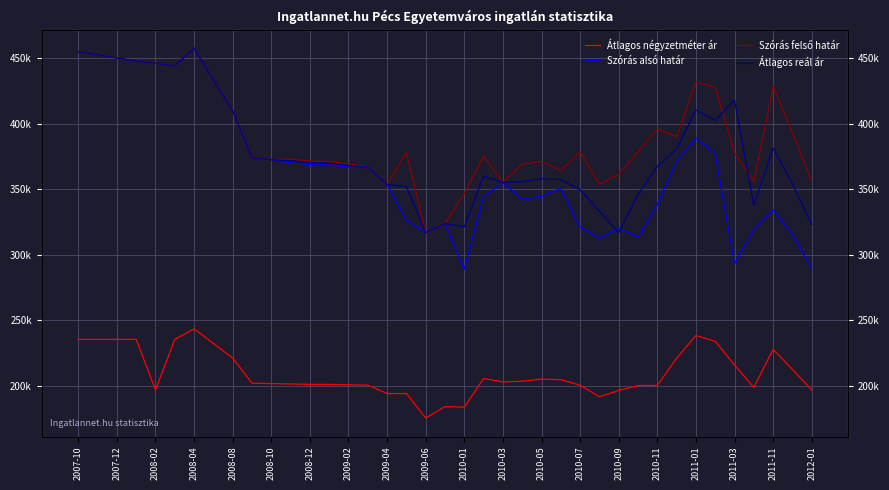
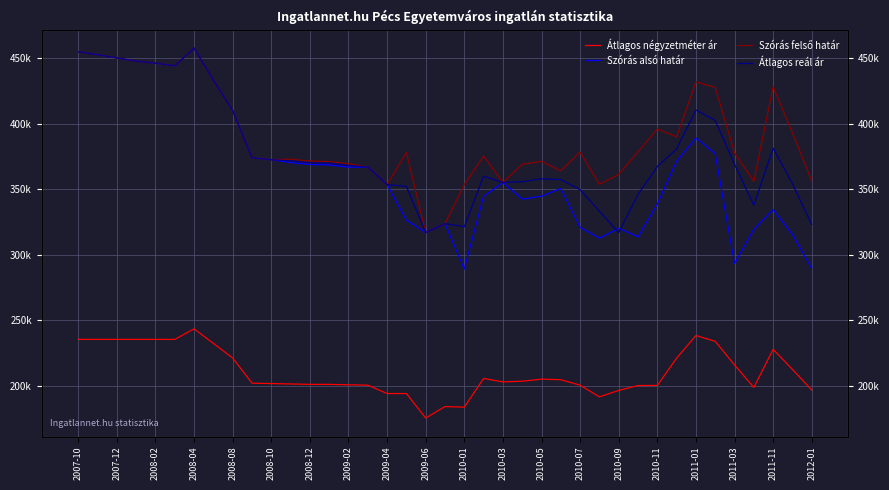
Átlagos négyzetméter ár, 2008-02: 197000 -> 235000
Szórás felső határ, 2010-01: 347000 -> 354000
Átlagos reál ár, 2011-03: 418000 -> 369000
